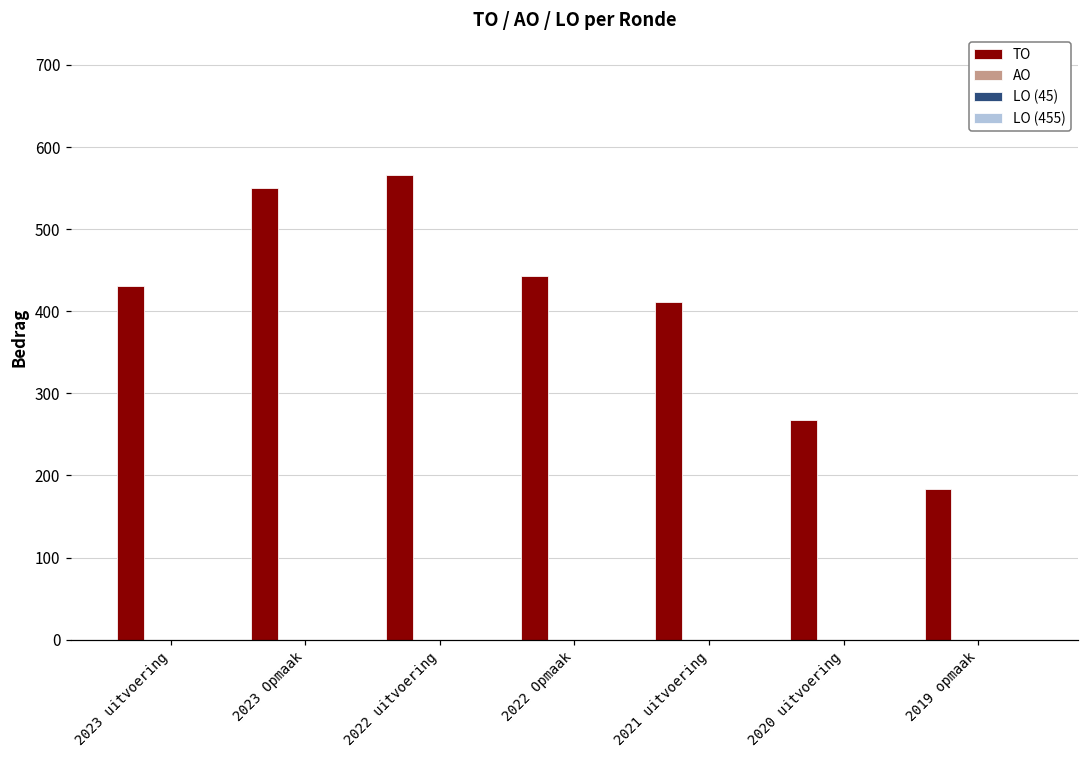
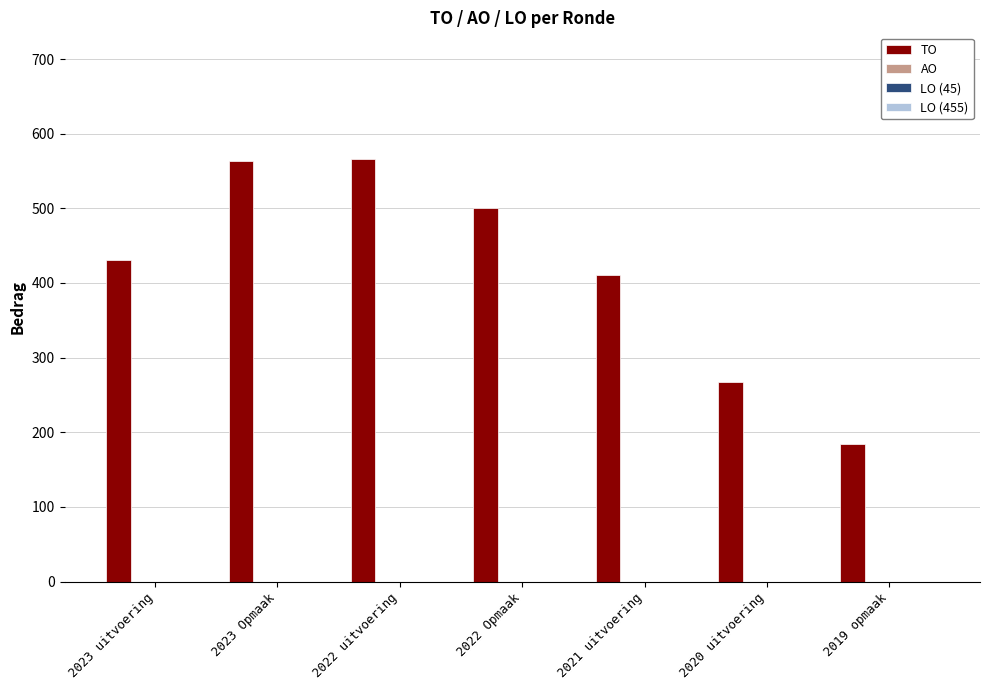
TO, 2023 Opmaak: 550 -> 560
TO, 2022 Opmaak: 440 -> 500
